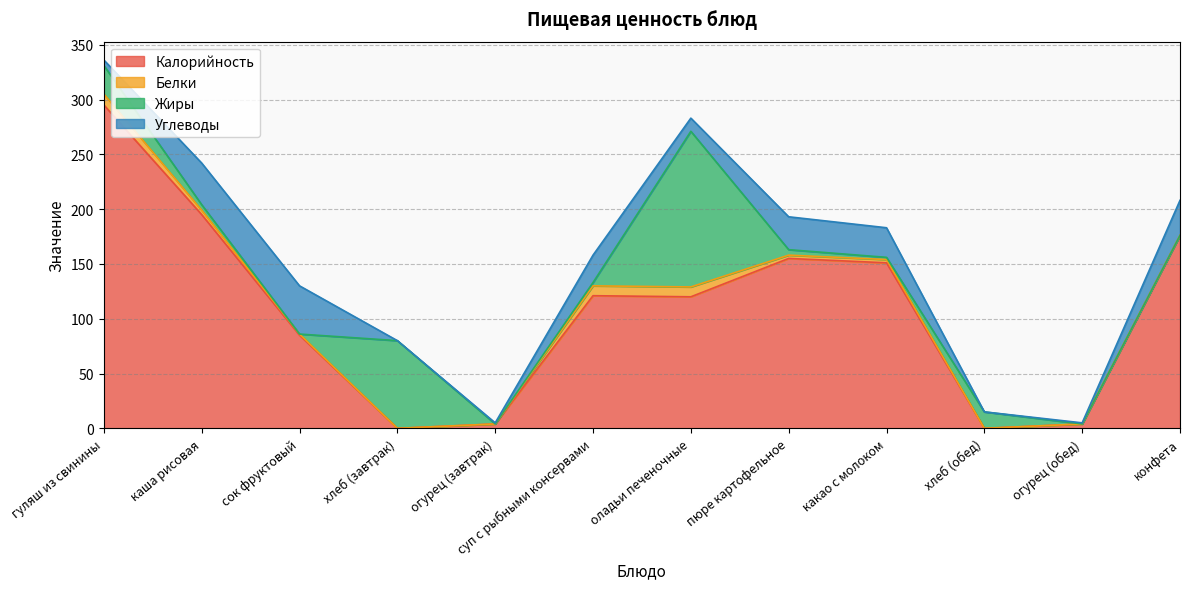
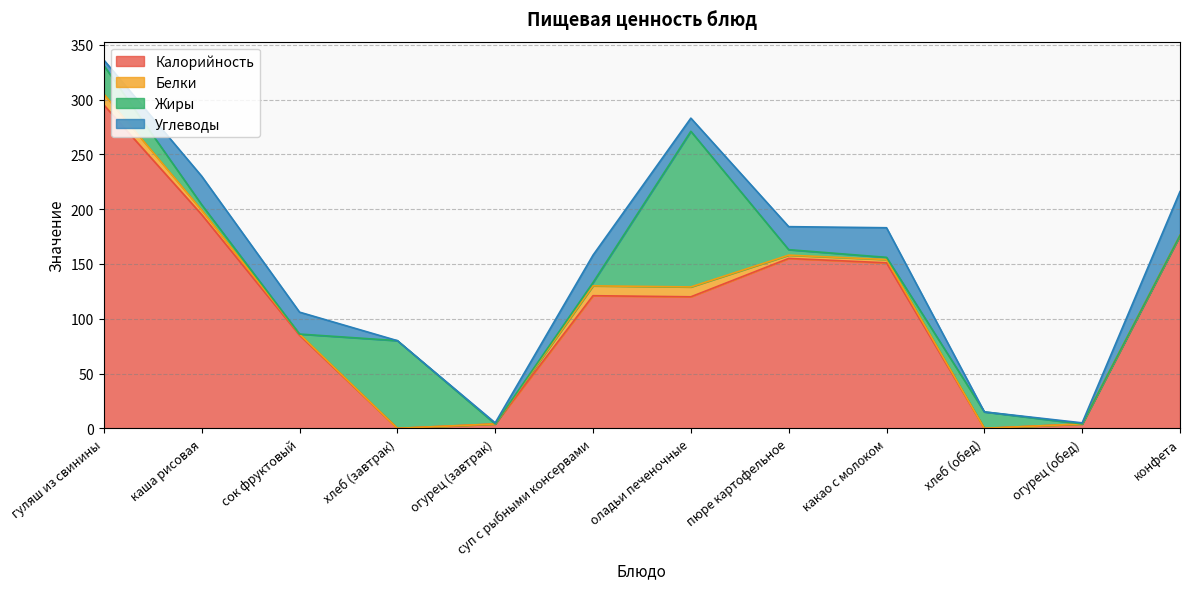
Углеводы, каша рисовая: 38 -> 26
Углеводы, сок фруктовый: 44 -> 20
Углеводы, пюре картофельное: 30 -> 21
Углеводы, конфета: 32 -> 40
